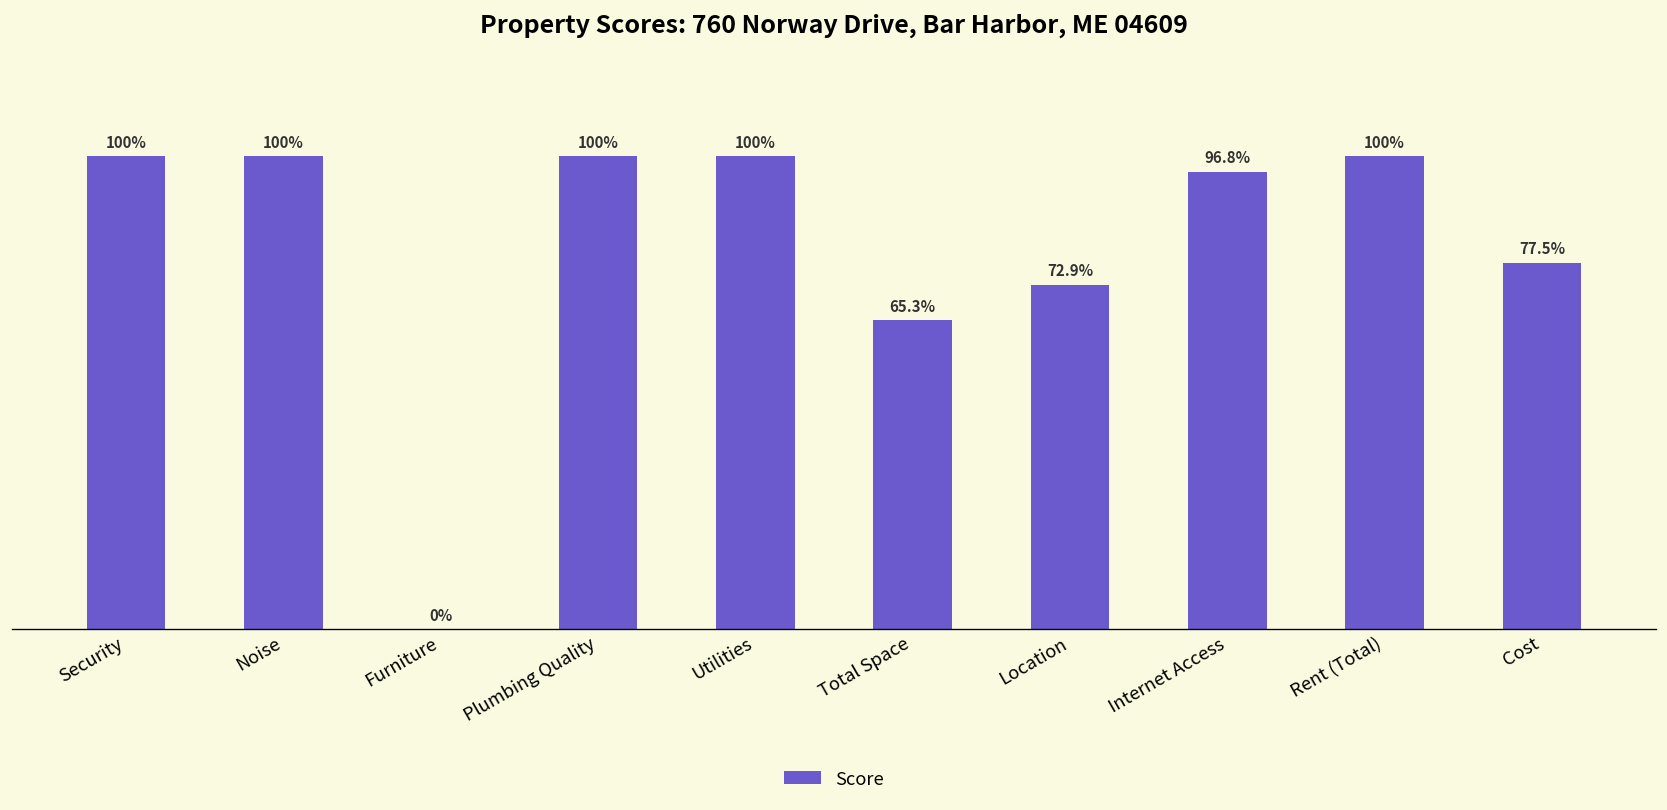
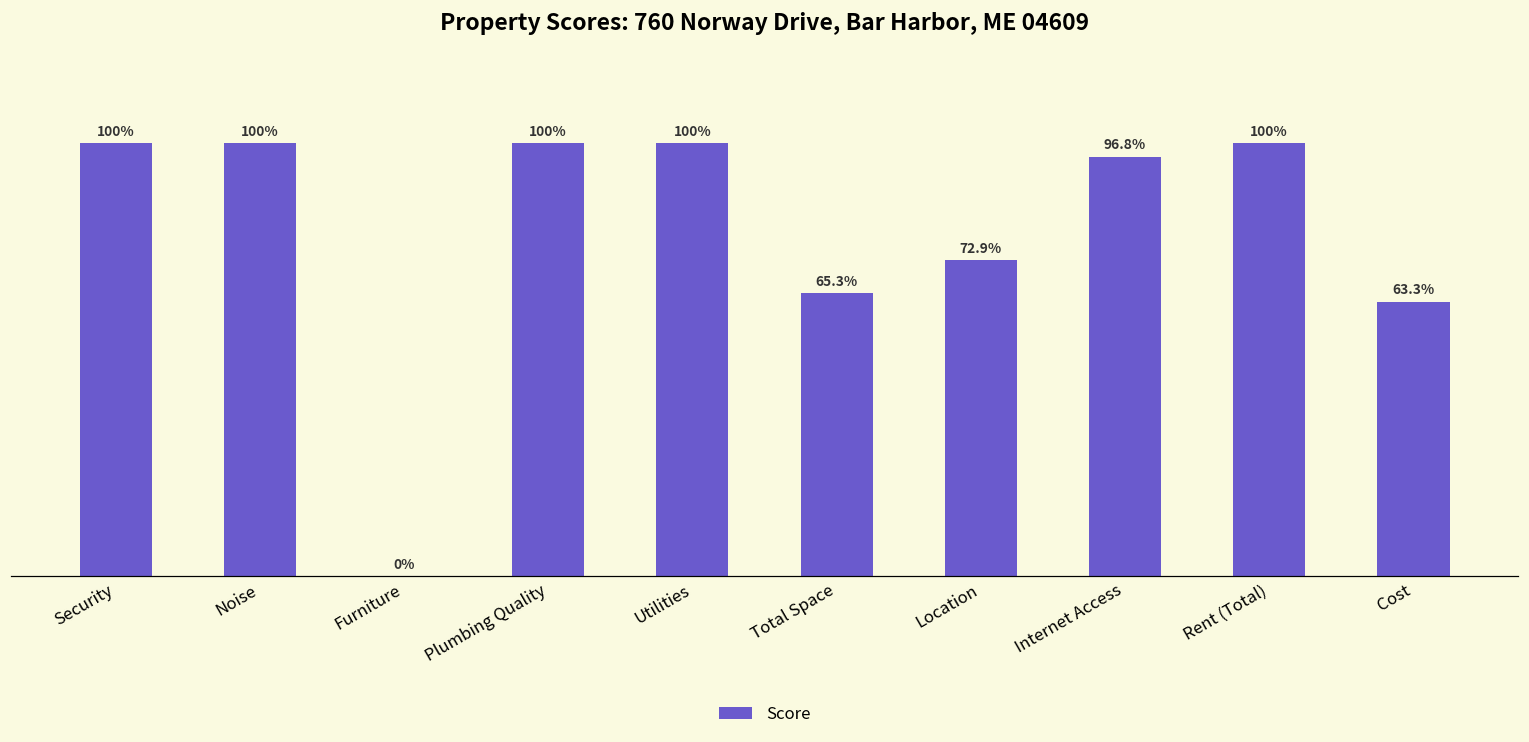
Cost: 77.5% -> 63.3%
